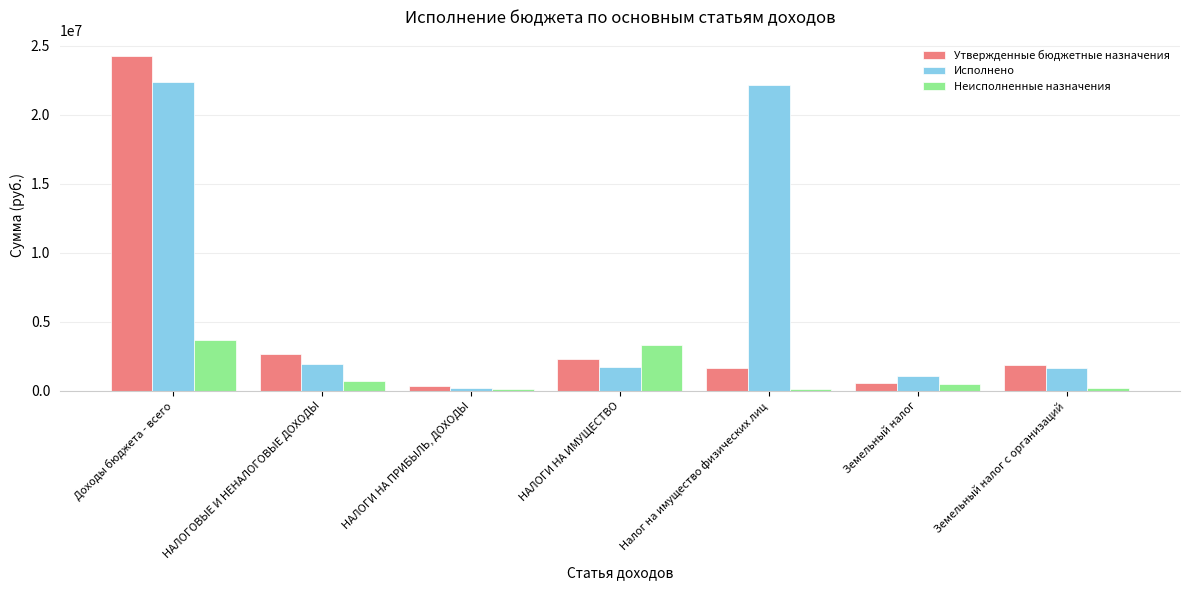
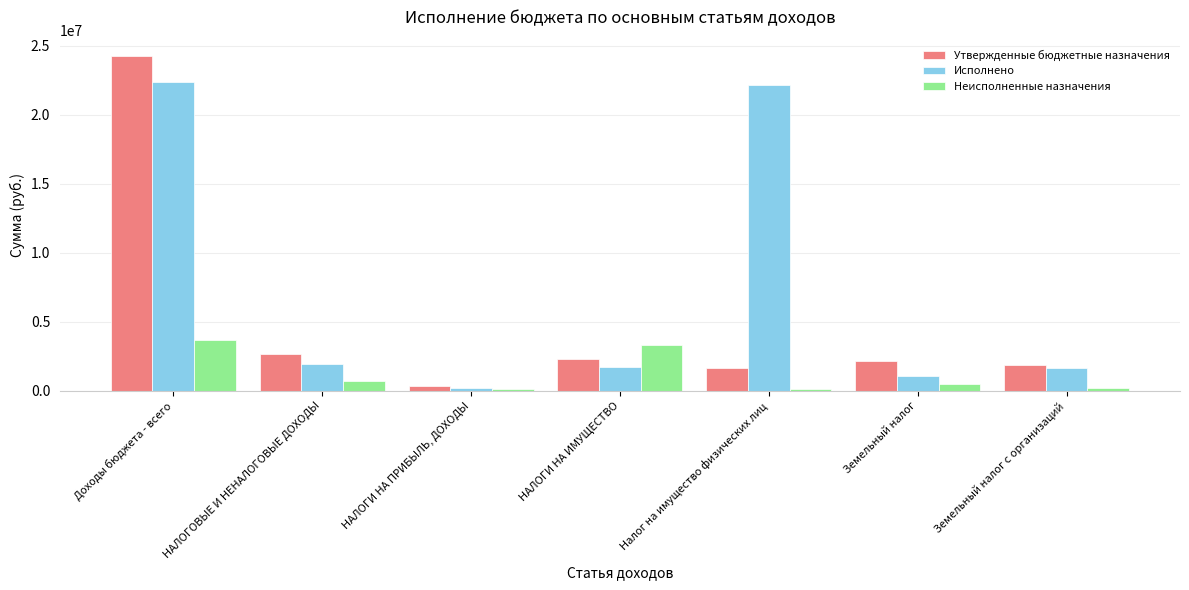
Утвержденные бюджетные назначения, Земельный налог: 600000 -> 2200000
